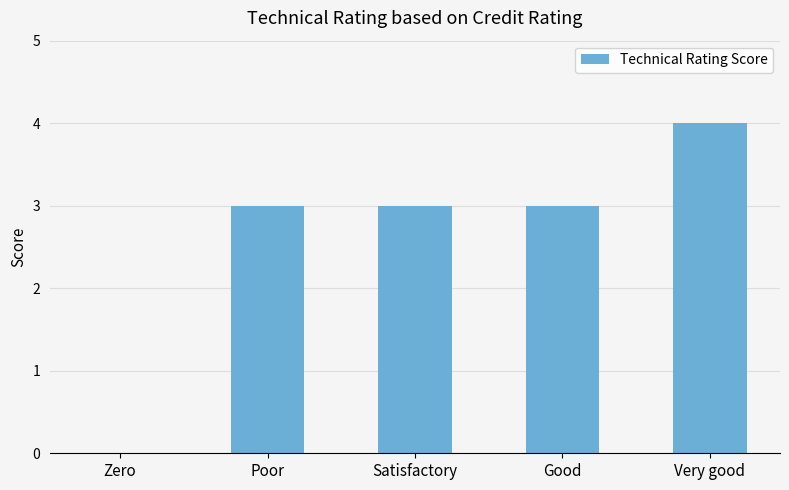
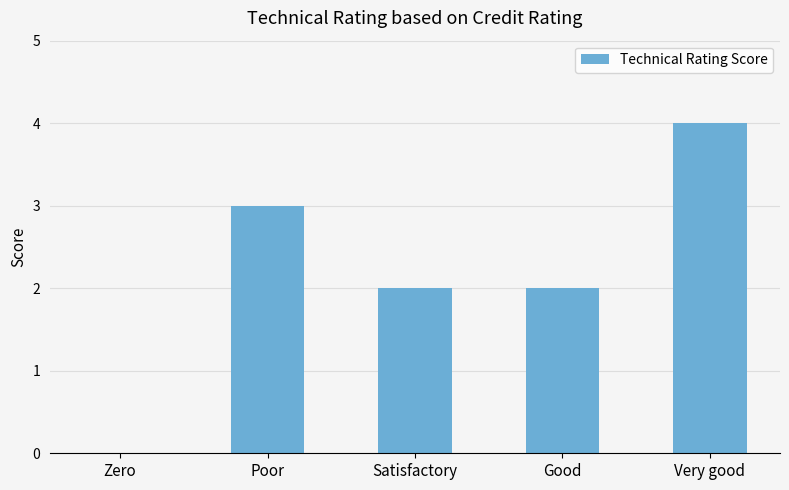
Satisfactory: 3 -> 2
Good: 3 -> 2
